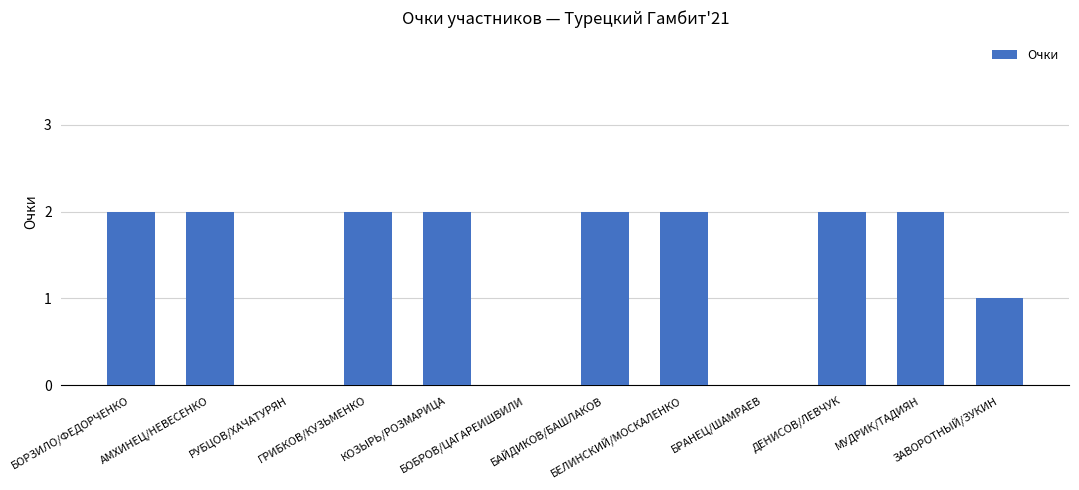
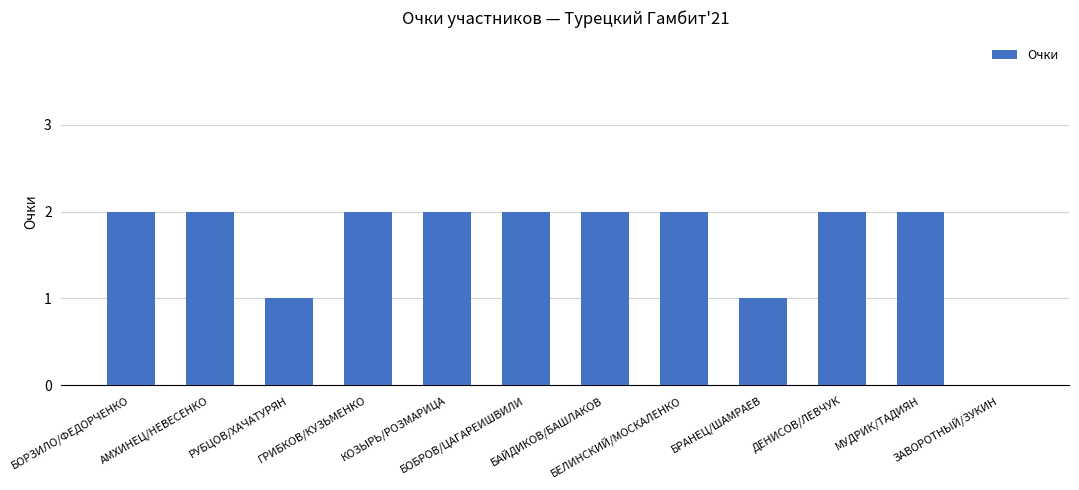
РУБЦОВ/ХАЧАТУРЯН: 0 -> 1
БОБРОВ/ЦАГАРЕИШВИЛИ: 0 -> 2
БРАНЕЦ/ШАМРАЕВ: 0 -> 1
ЗАВОРОТНЫЙ/ЗУКИН: 1 -> 0
